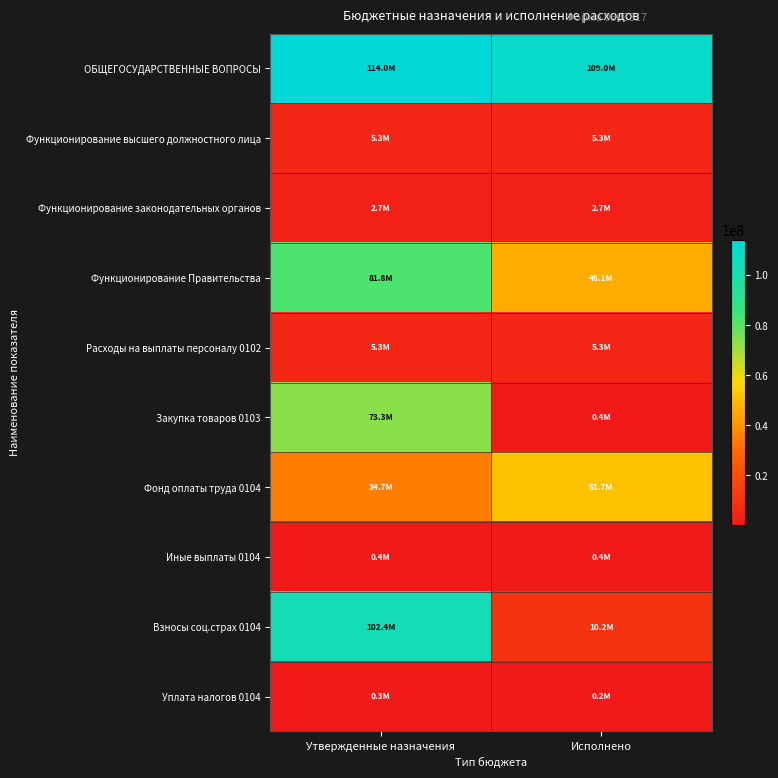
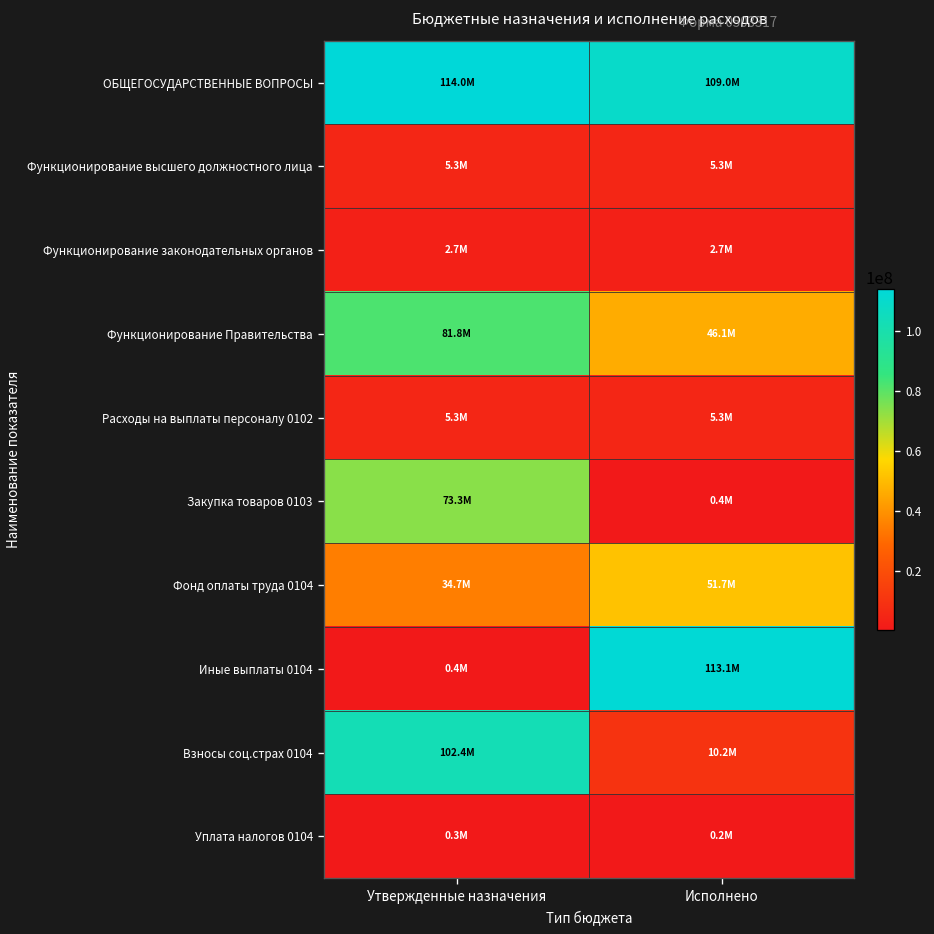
Иные выплаты 0104, Исполнено: 0.4M -> 113.1M
